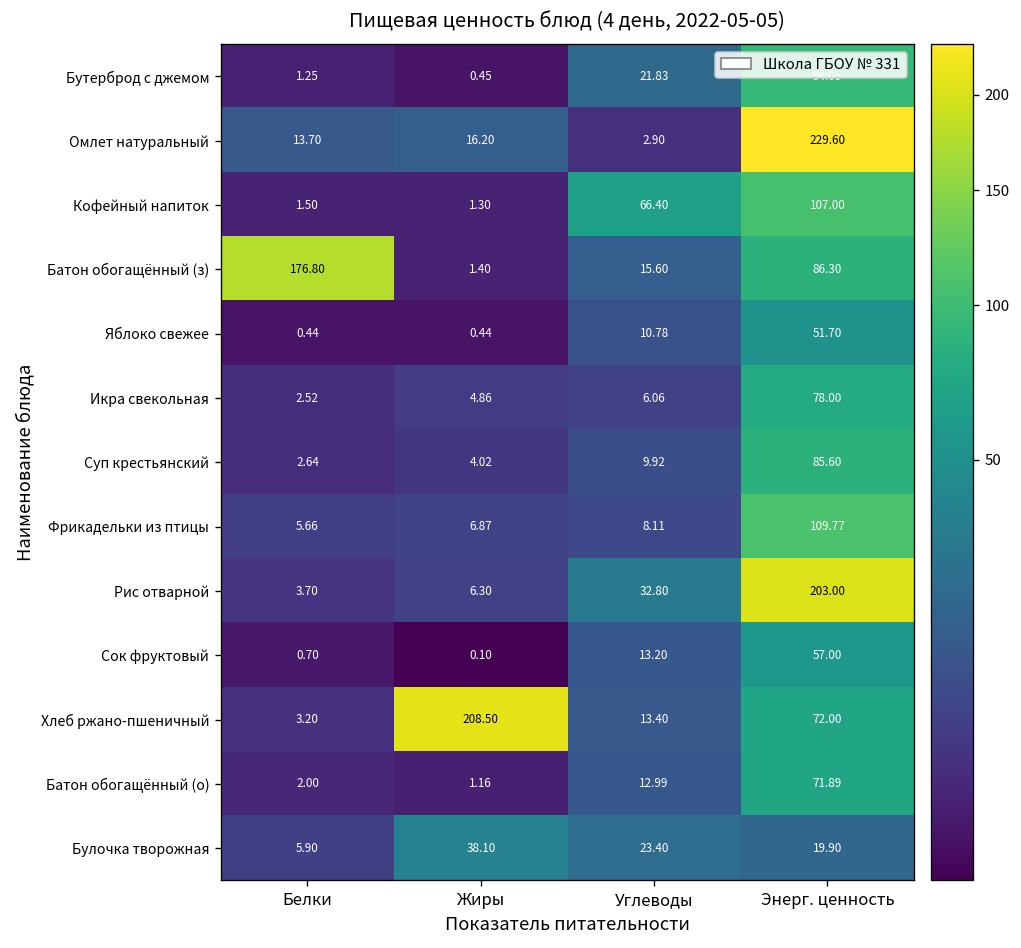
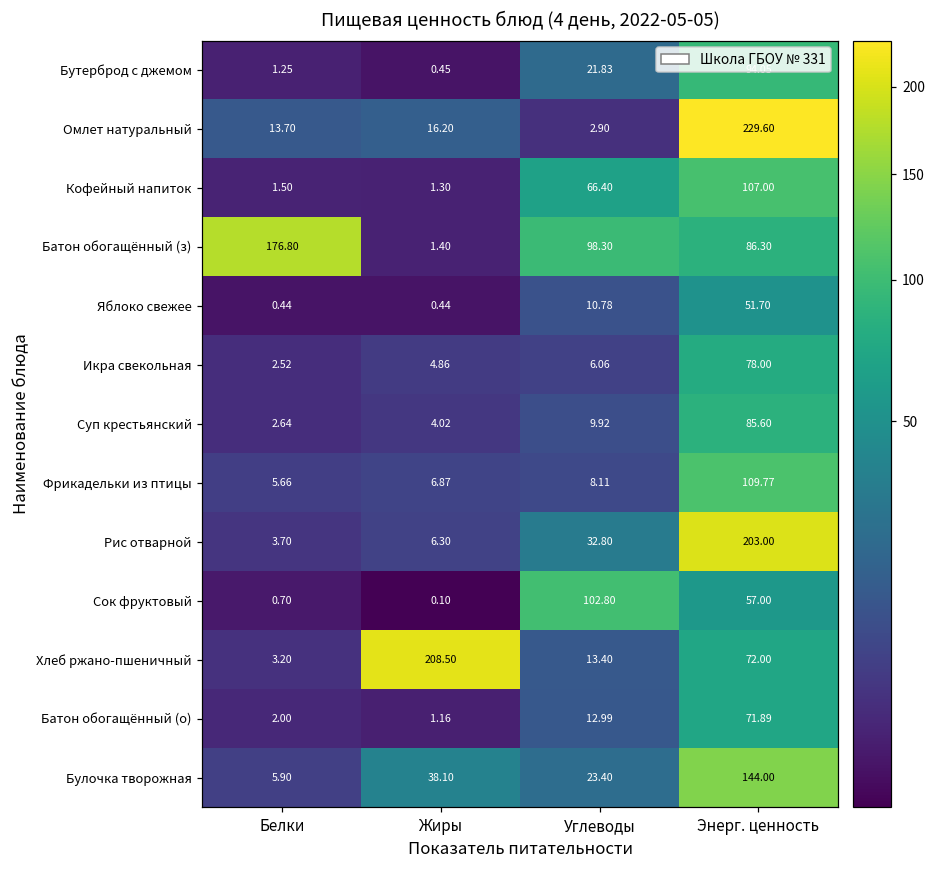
Батон обогащённый (з), Углеводы: 15.60 -> 98.30
Сок фруктовый, Углеводы: 13.20 -> 102.80
Булочка творожная, Энерг. ценность: 19.90 -> 144.00
